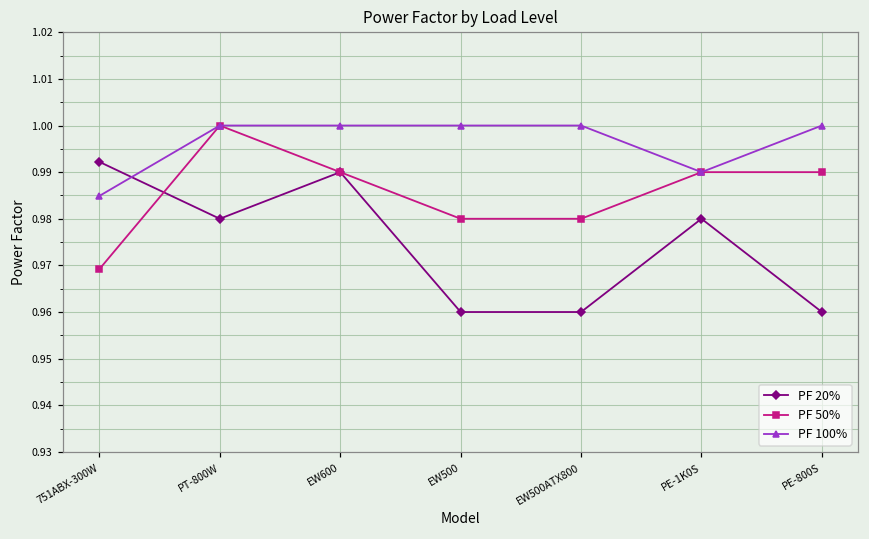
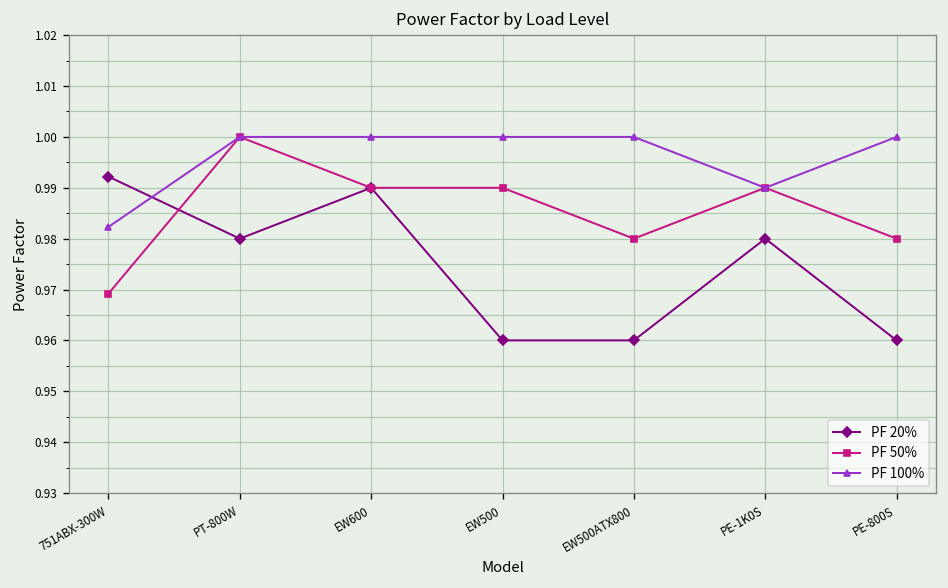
PF 100%, 751ABX-300W: 0.985 -> 0.982
PF 50%, EW500: 0.98 -> 0.99
PF 50%, PE-800S: 0.99 -> 0.98
